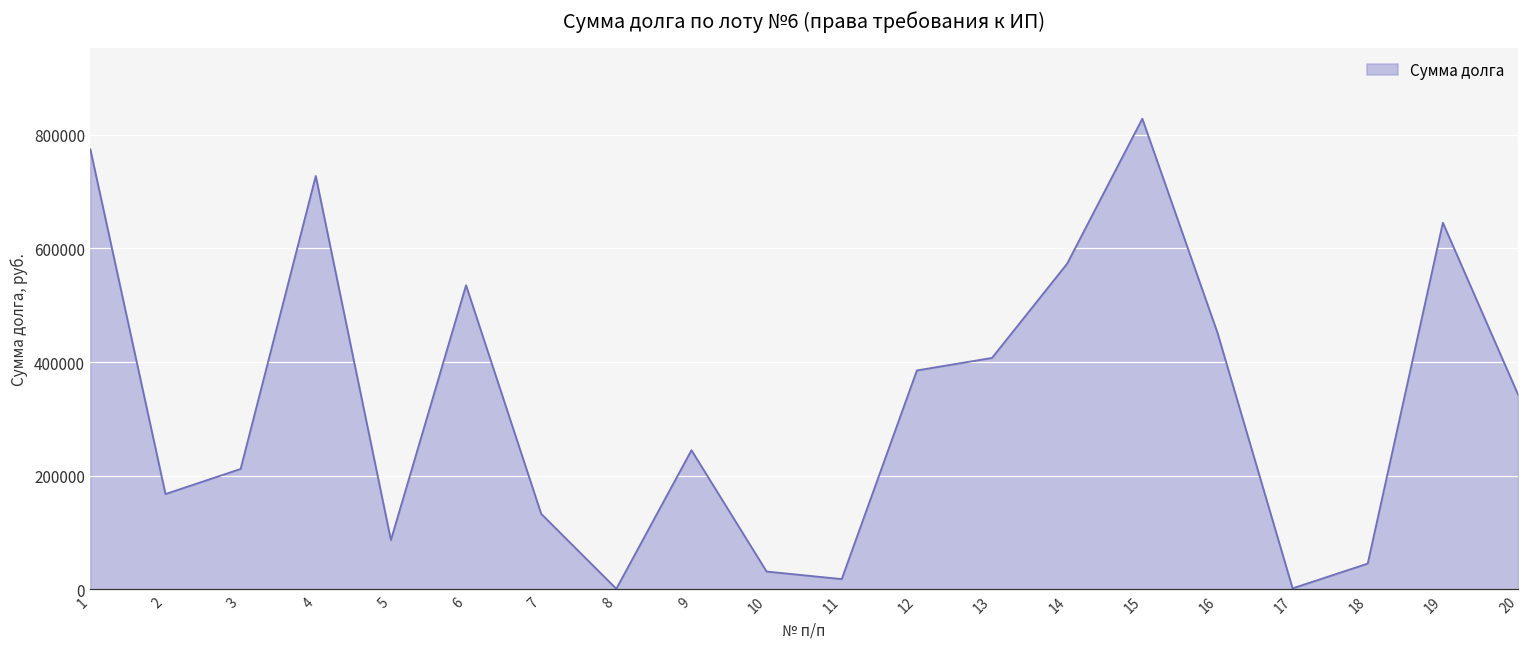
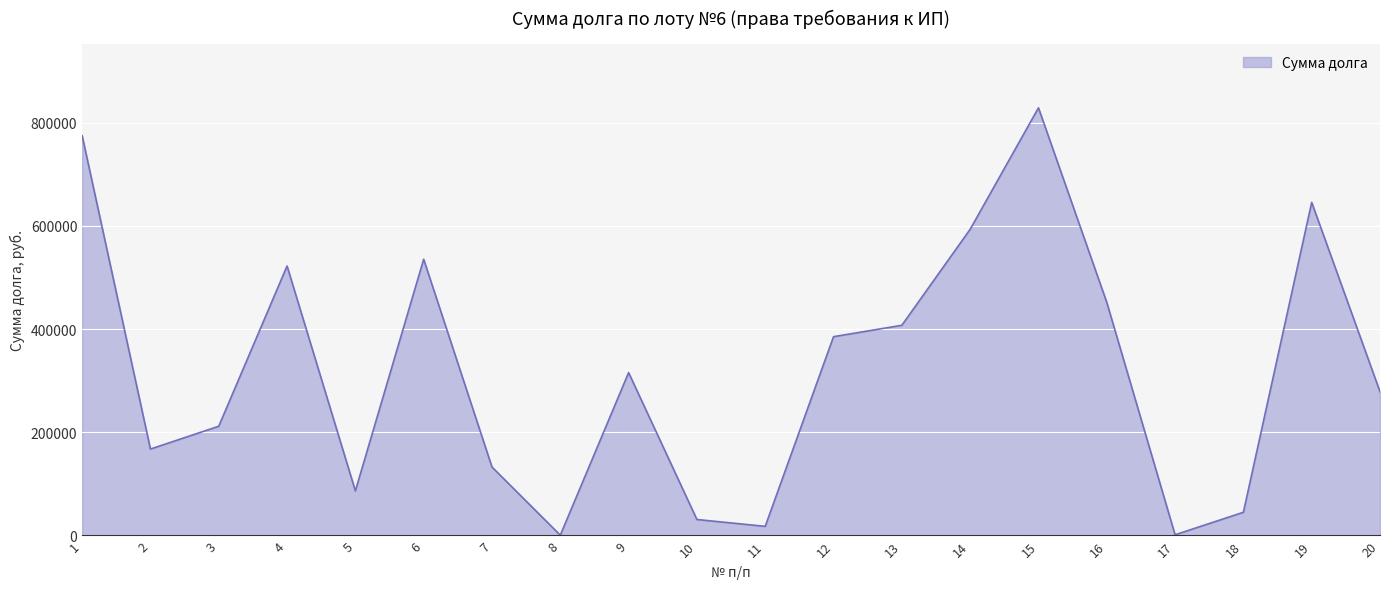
4: 730000 -> 520000
9: 240000 -> 320000
14: 570000 -> 590000
20: 340000 -> 280000
